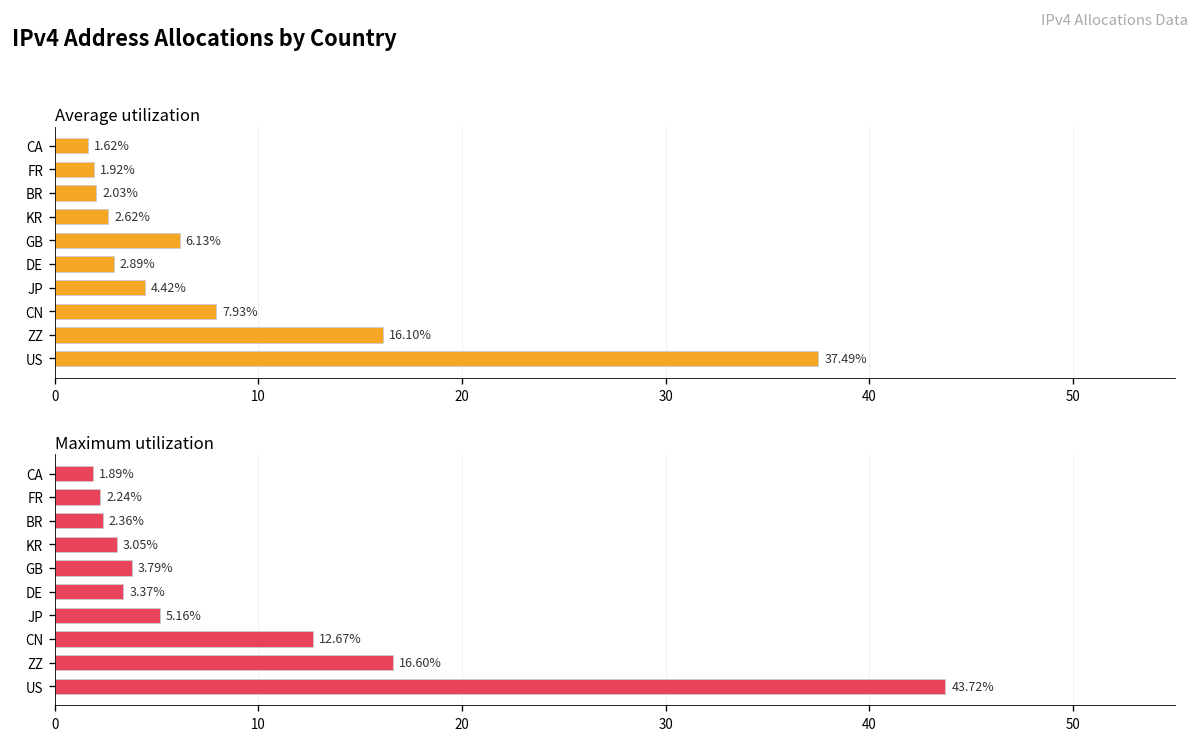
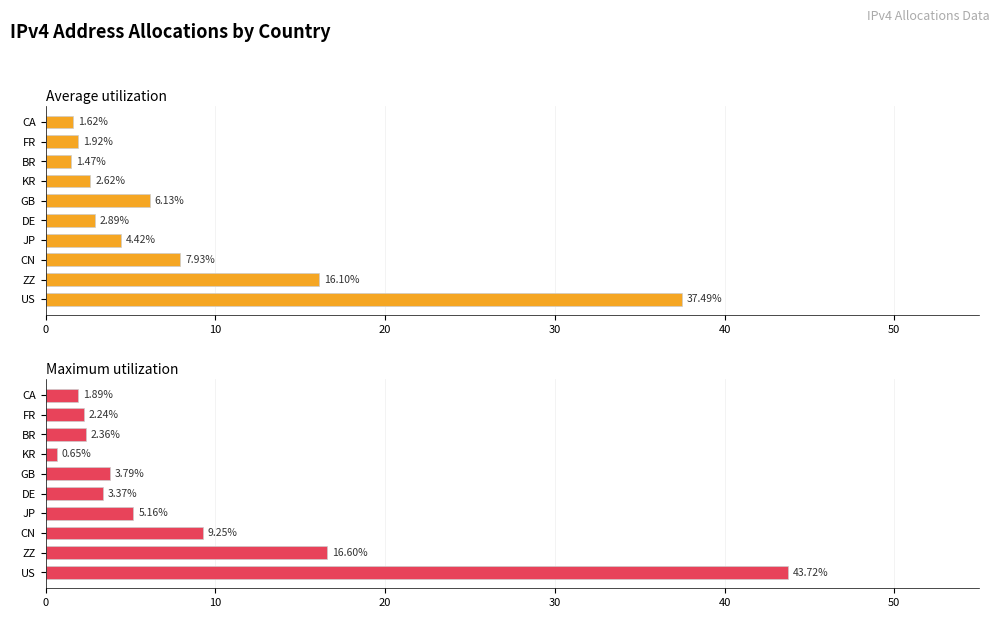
Average utilization, BR: 2.03% -> 1.47%
Maximum utilization, KR: 3.05% -> 0.65%
Maximum utilization, CN: 12.67% -> 9.25%
